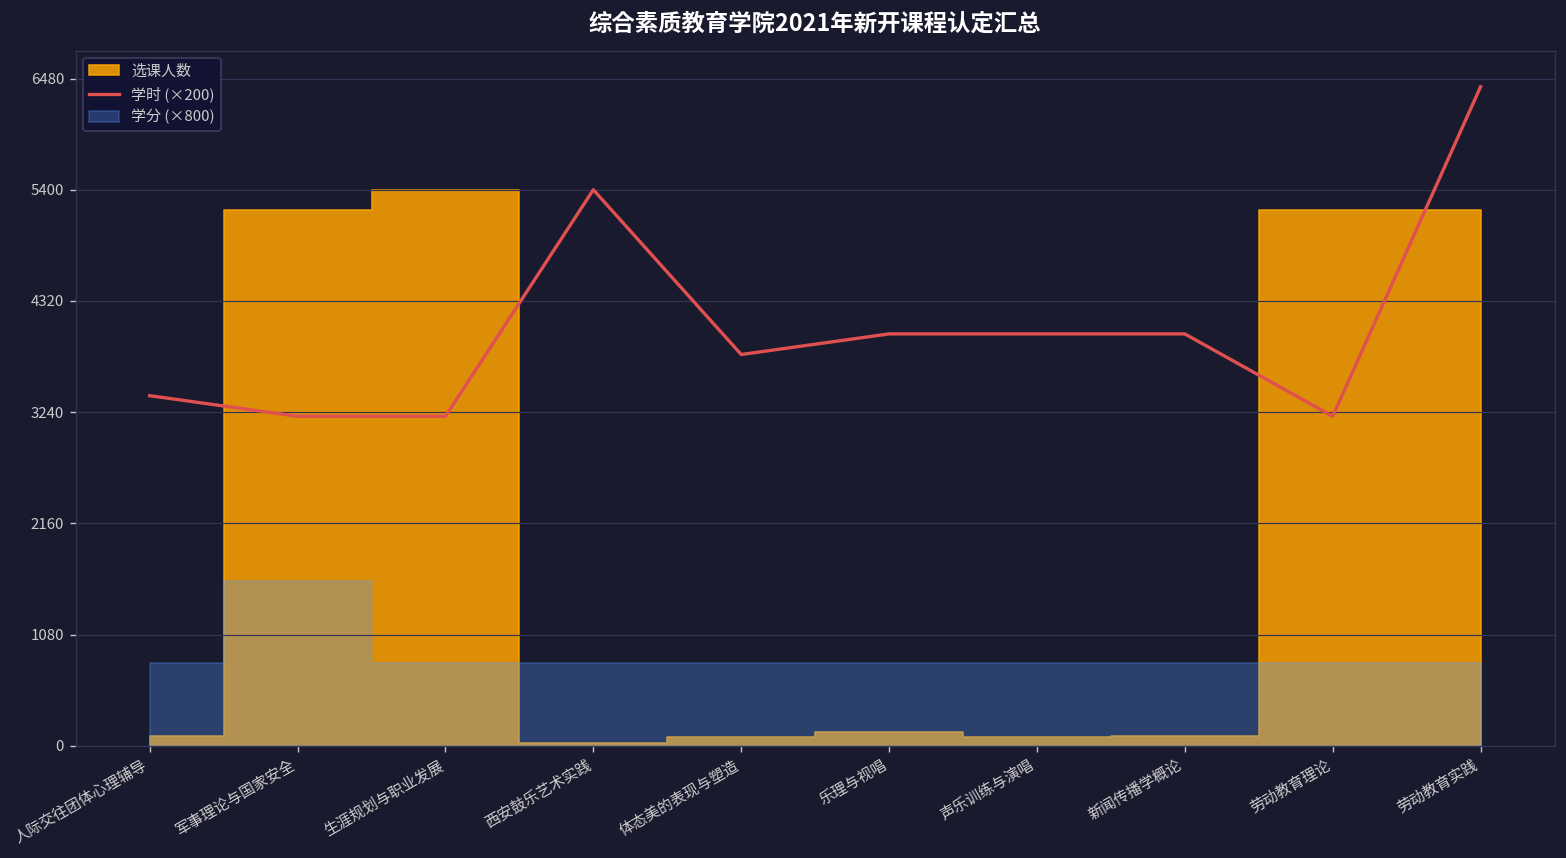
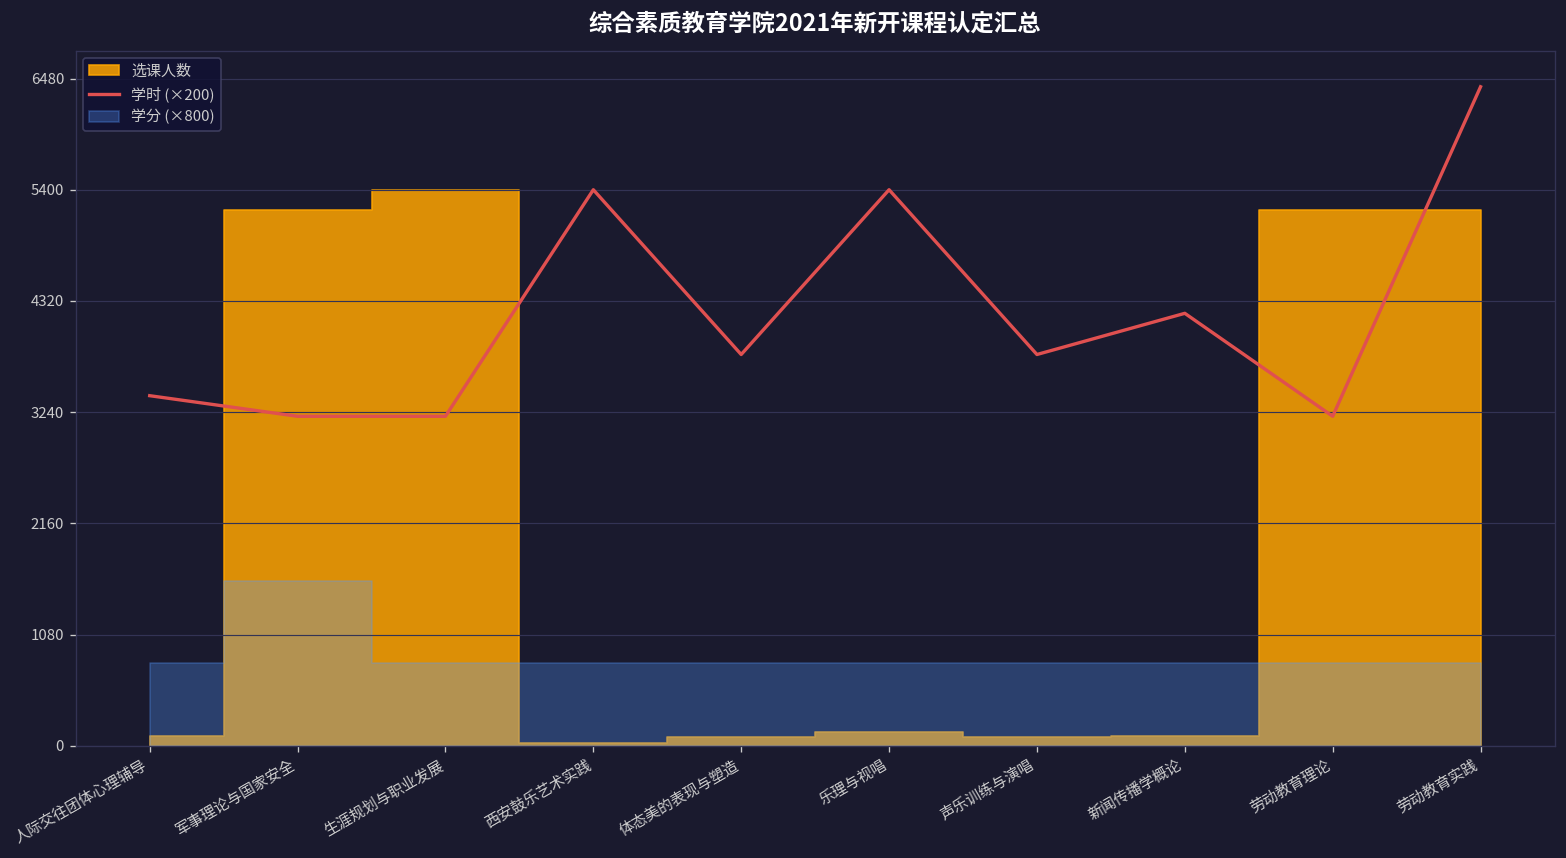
学时 (×200), 乐理与视唱: 4000 -> 5400
学时 (×200), 声乐训练与演唱: 4000 -> 3800
学时 (×200), 新闻传播学概论: 4000 -> 4200
